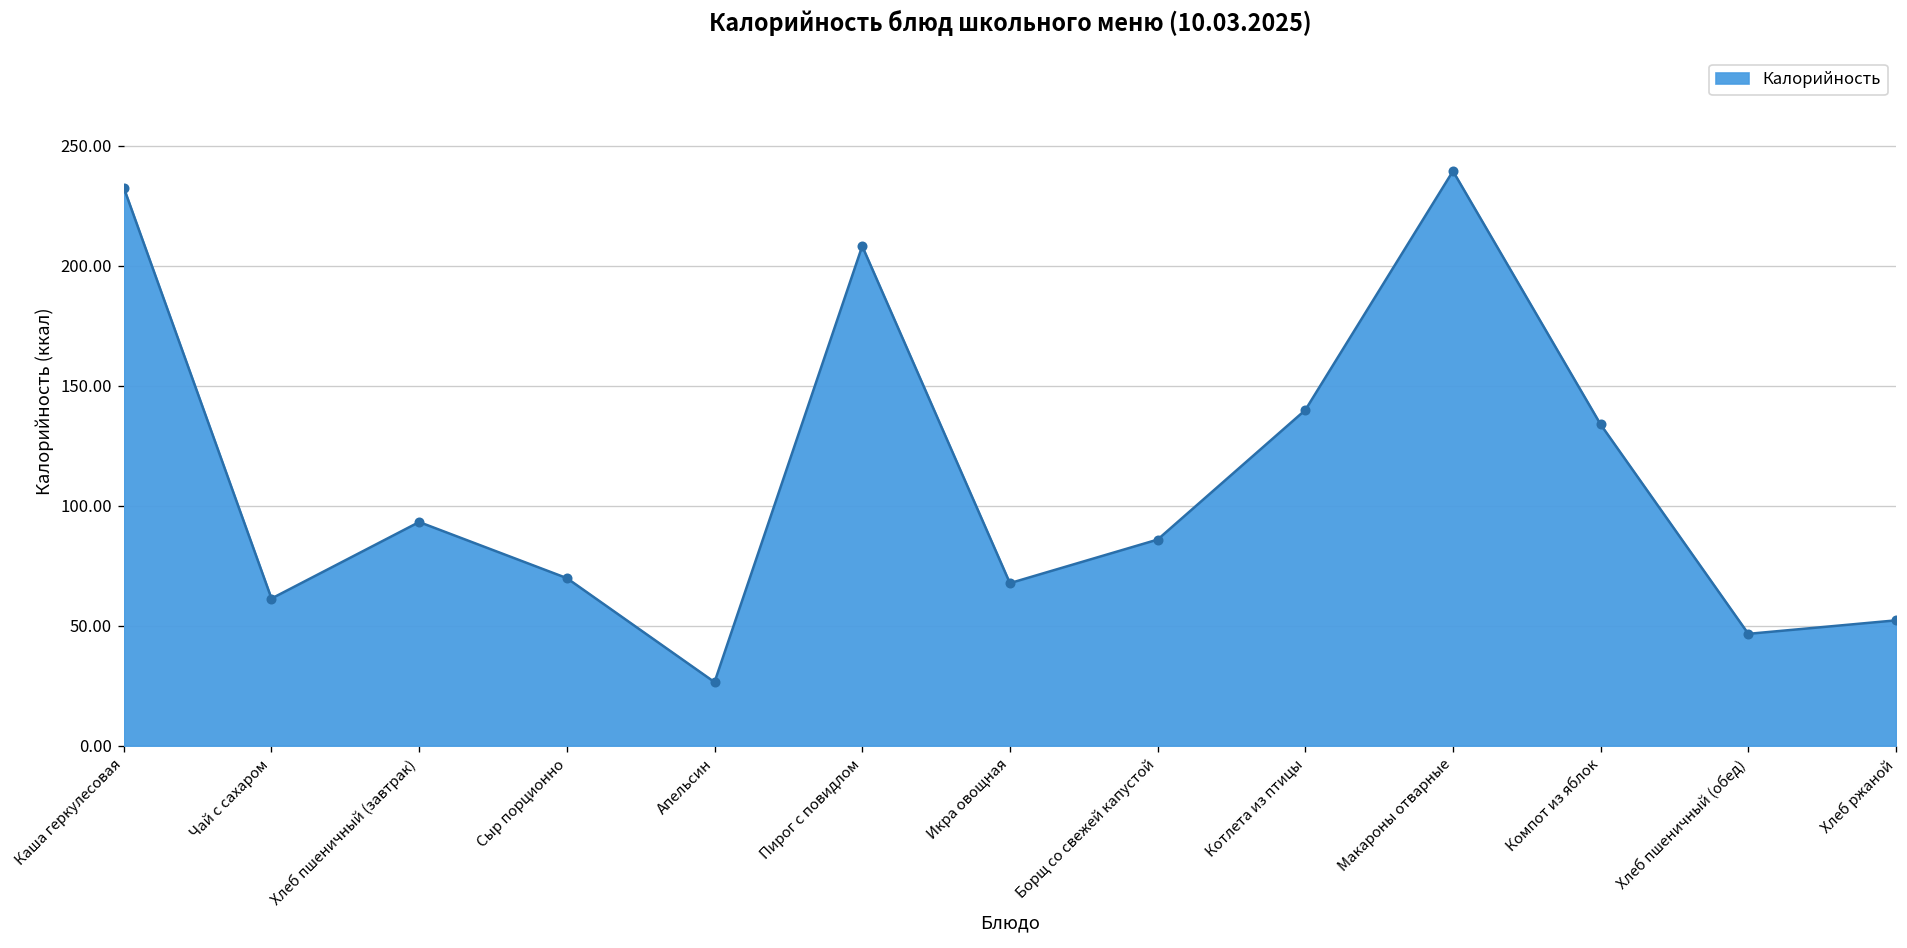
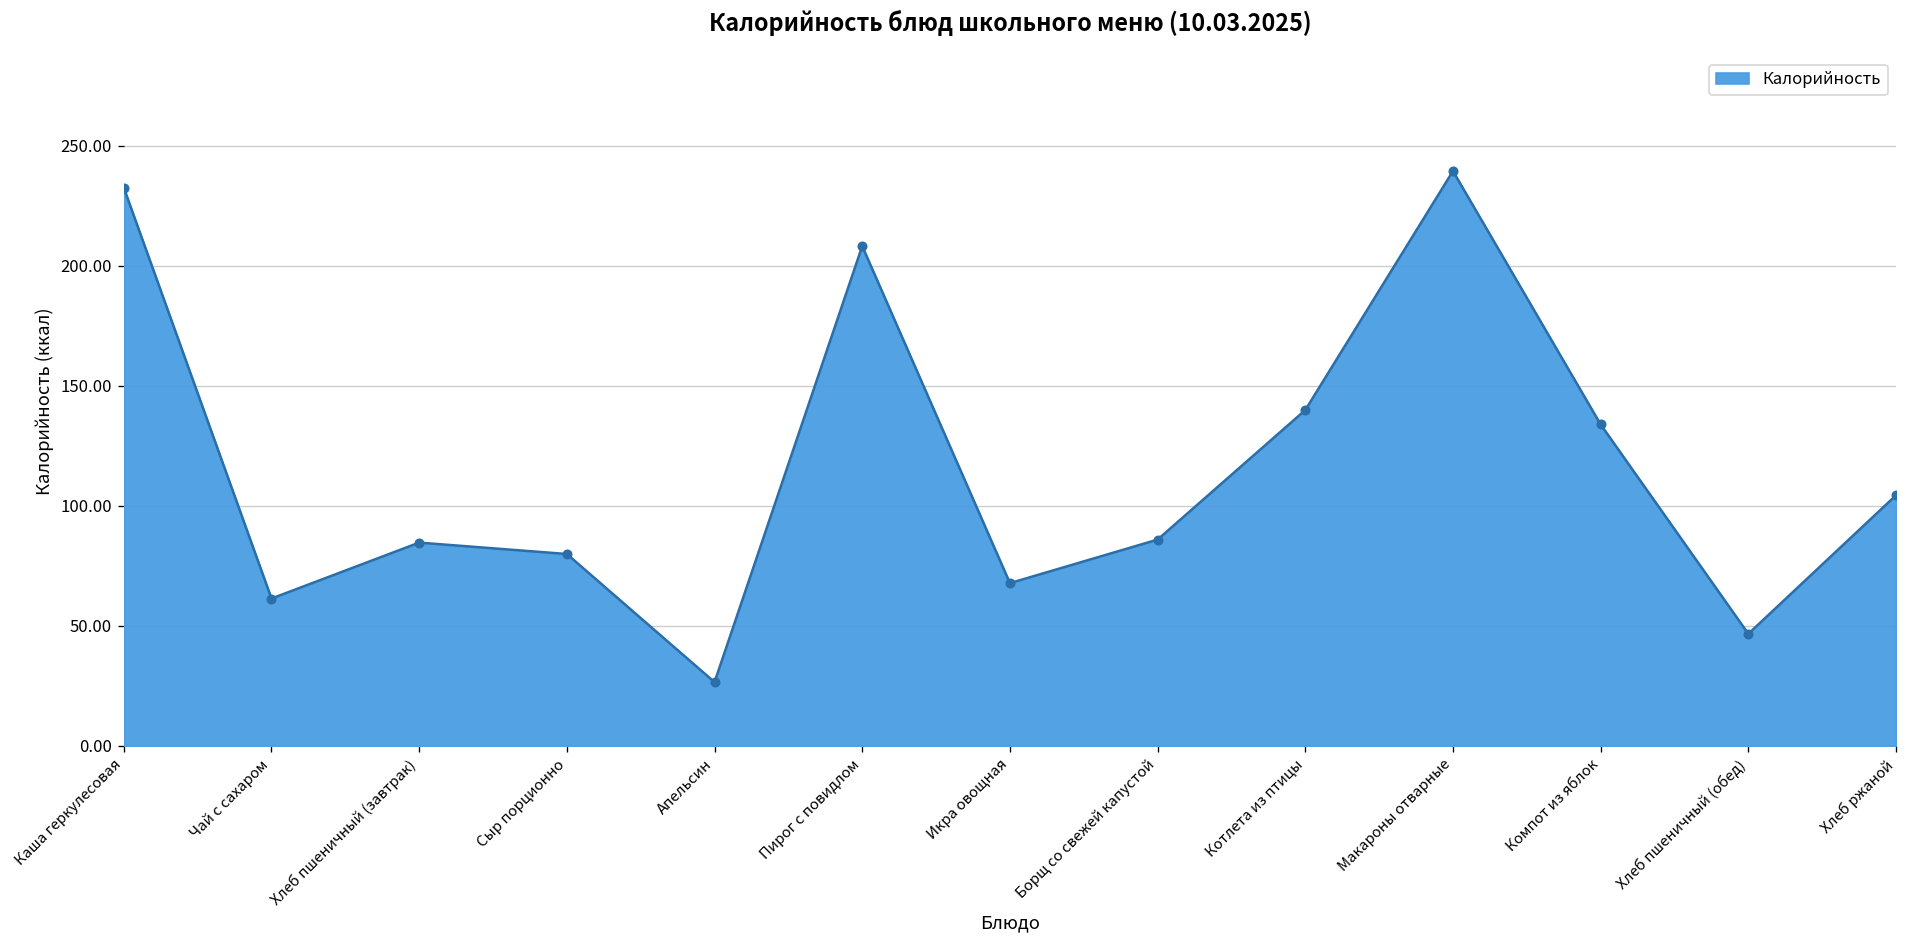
Хлеб пшеничный (завтрак): 93 -> 85
Сыр порционно: 70 -> 80
Хлеб ржаной: 52 -> 104
